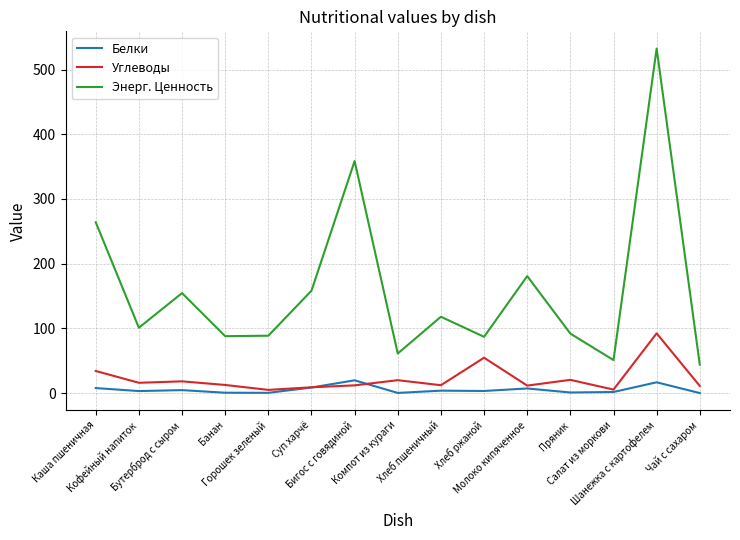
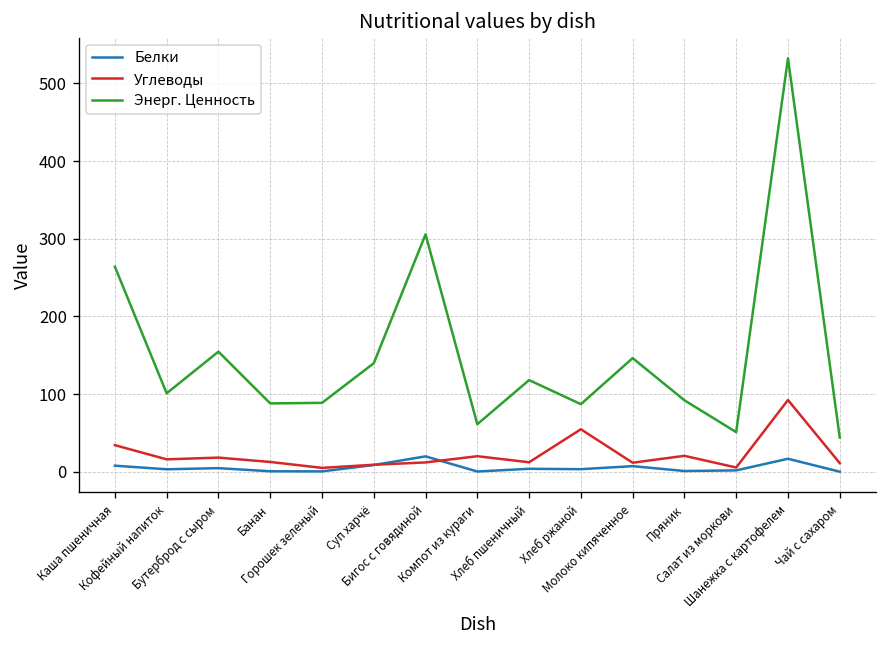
Энерг. Ценность, Суп харчё: 160 -> 140
Энерг. Ценность, Бигос с говядиной: 360 -> 310
Энерг. Ценность, Молоко кипяченное: 180 -> 150
